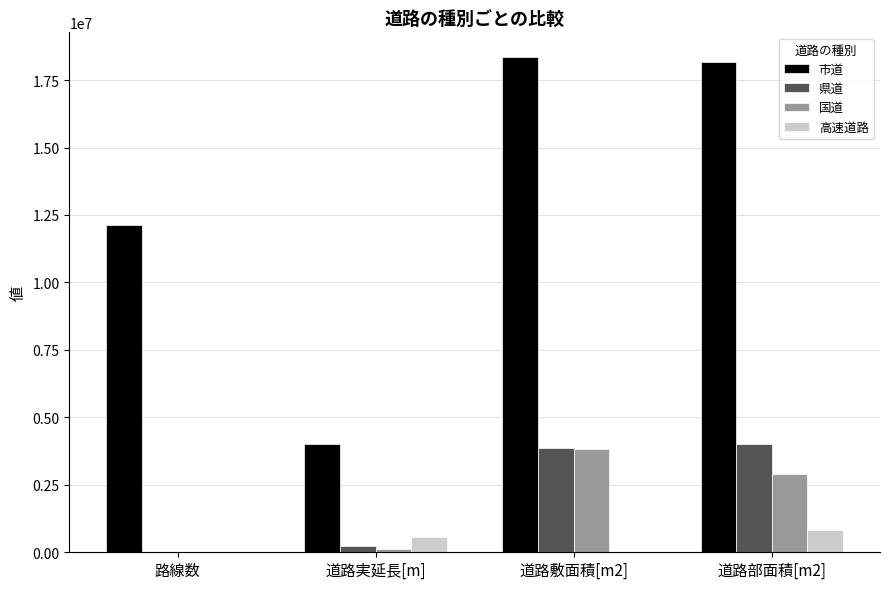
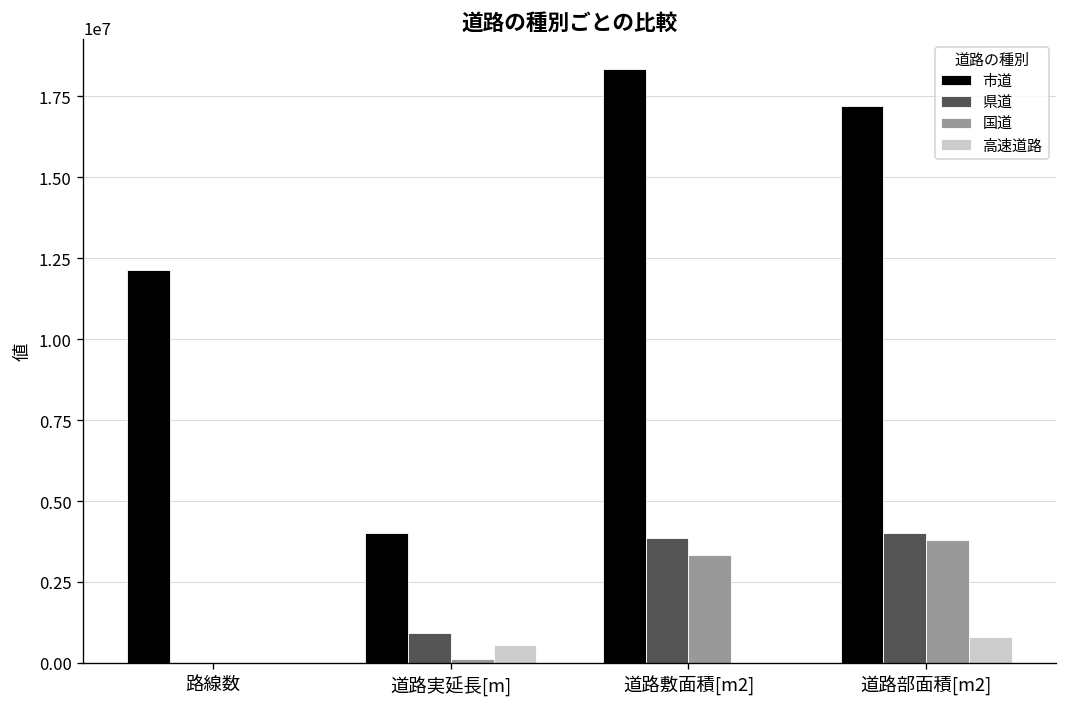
県道, 道路実延長[m]: 200000 -> 900000
国道, 道路敷面積[m2]: 3800000 -> 3300000
市道, 道路部面積[m2]: 18200000 -> 17200000
国道, 道路部面積[m2]: 2900000 -> 3800000
